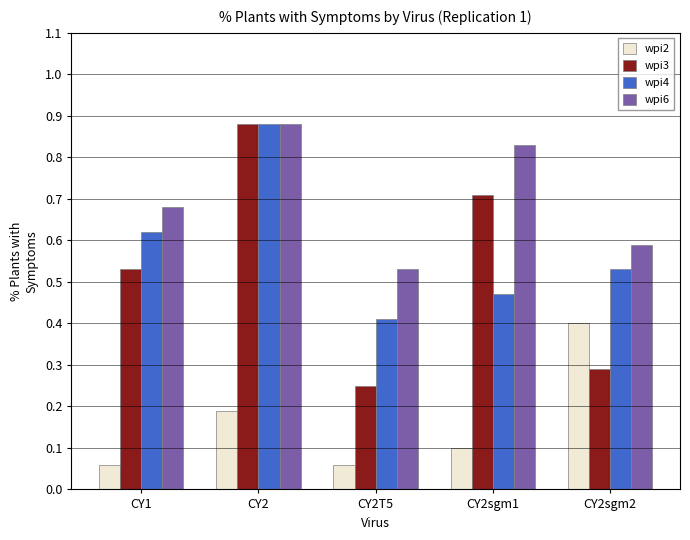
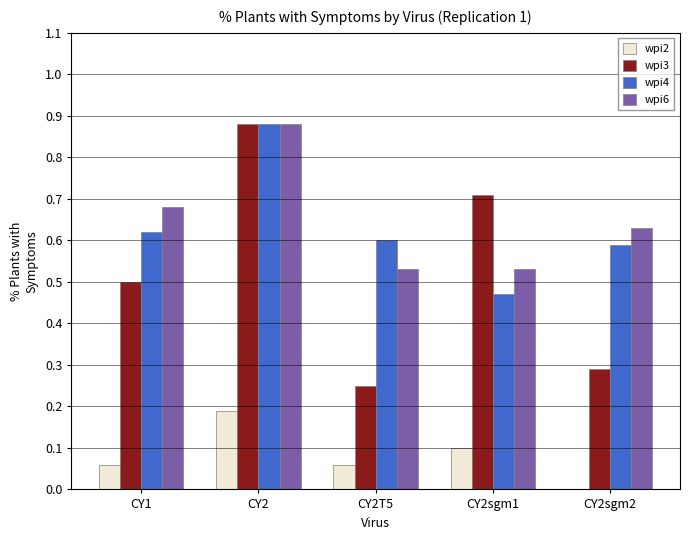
wpi3, CY1: 0.53 -> 0.50
wpi4, CY2T5: 0.41 -> 0.60
wpi6, CY2sgm1: 0.83 -> 0.53
wpi2, CY2sgm2: 0.4 -> 0.0
wpi4, CY2sgm2: 0.53 -> 0.59
wpi6, CY2sgm2: 0.59 -> 0.63
